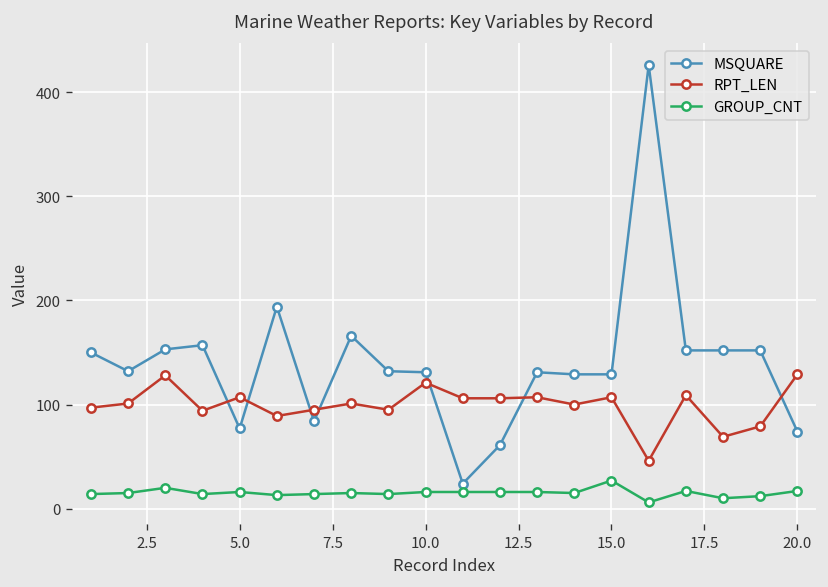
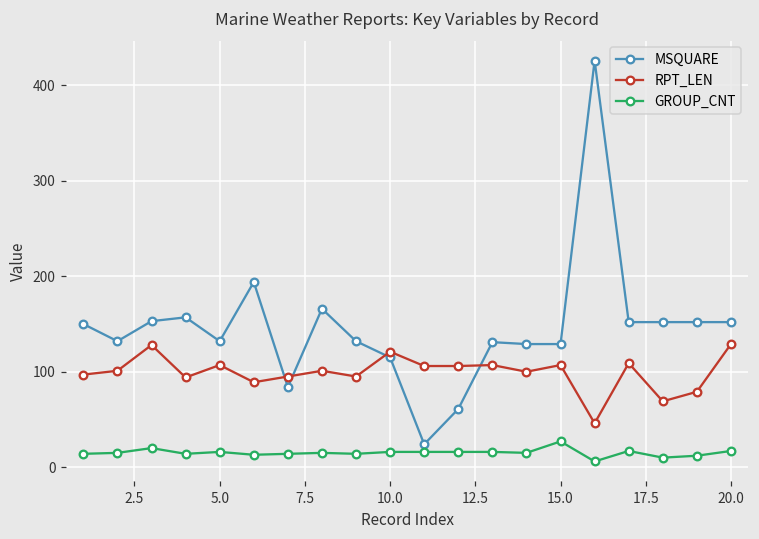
MSQUARE, 5.0: 80 -> 130
MSQUARE, 10.0: 130 -> 120
MSQUARE, 20.0: 70 -> 150
